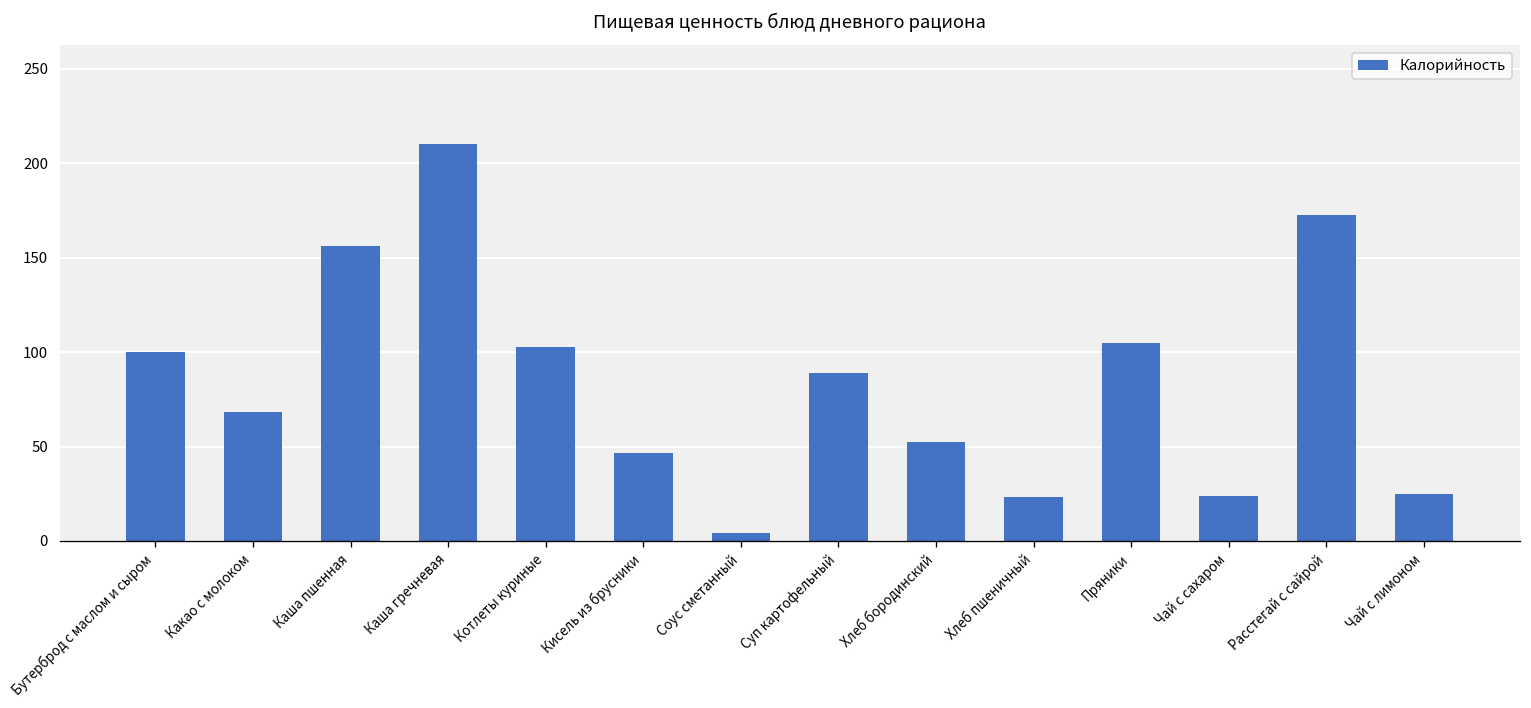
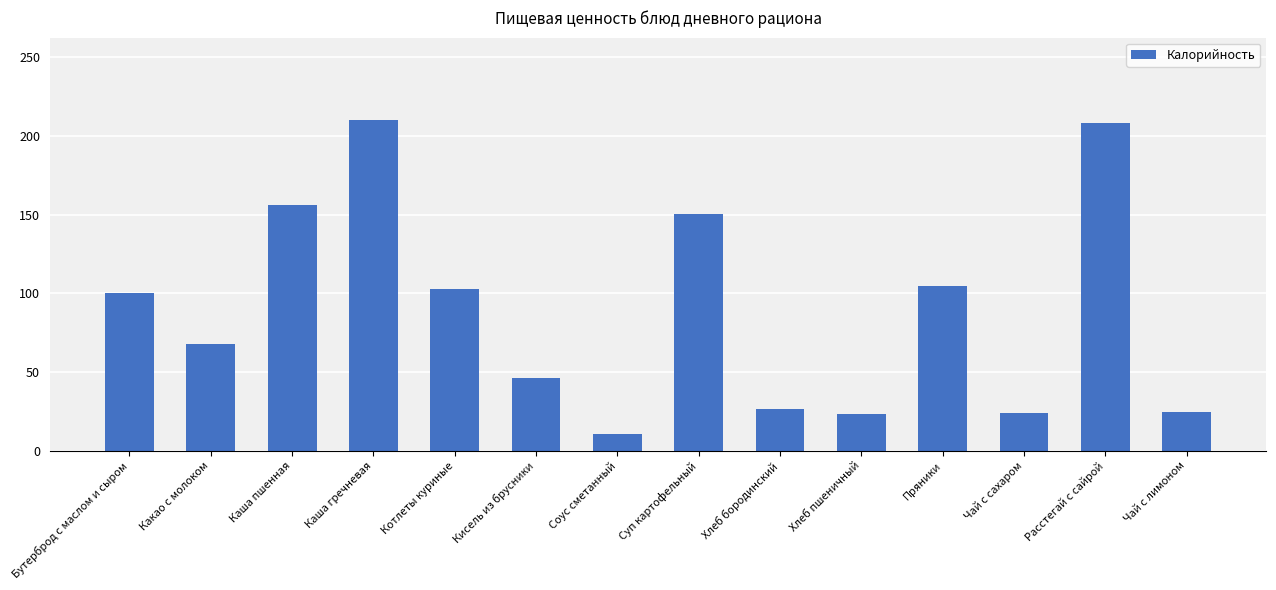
Соус сметанный: 4 -> 11
Суп картофельный: 89 -> 150
Хлеб бородинский: 52 -> 26
Расстегай с сайрой: 172 -> 208
